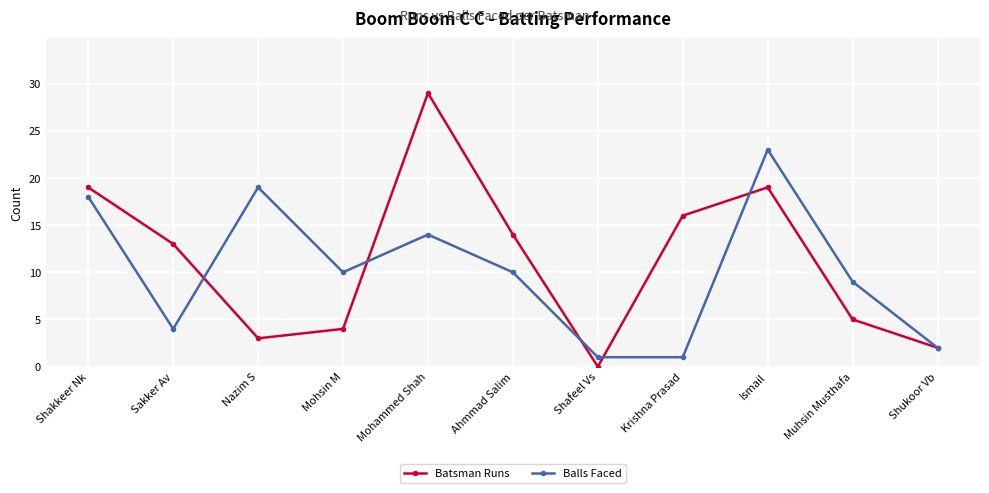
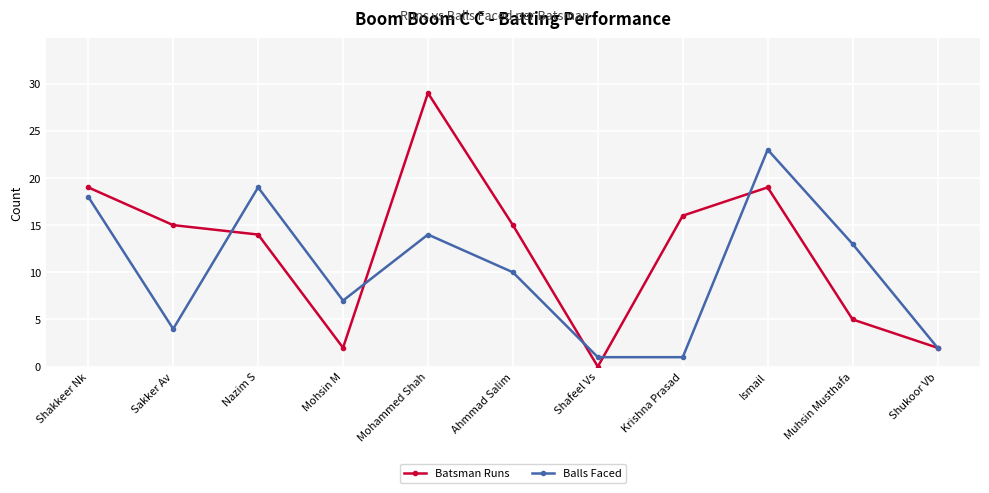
Batsman Runs, Sakker Av: 13 -> 15
Batsman Runs, Nazim S: 3 -> 14
Batsman Runs, Mohsin M: 4 -> 2
Balls Faced, Mohsin M: 10 -> 7
Batsman Runs, Ahmmad Salim: 14 -> 15
Balls Faced, Muhsin Musthafa: 9 -> 13
